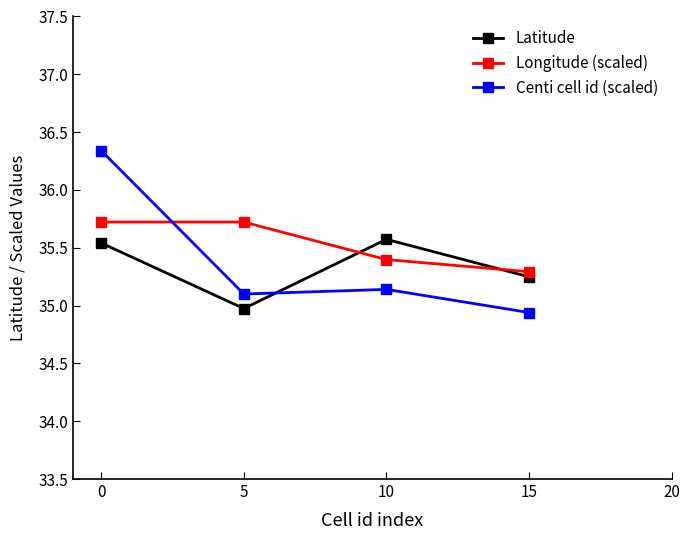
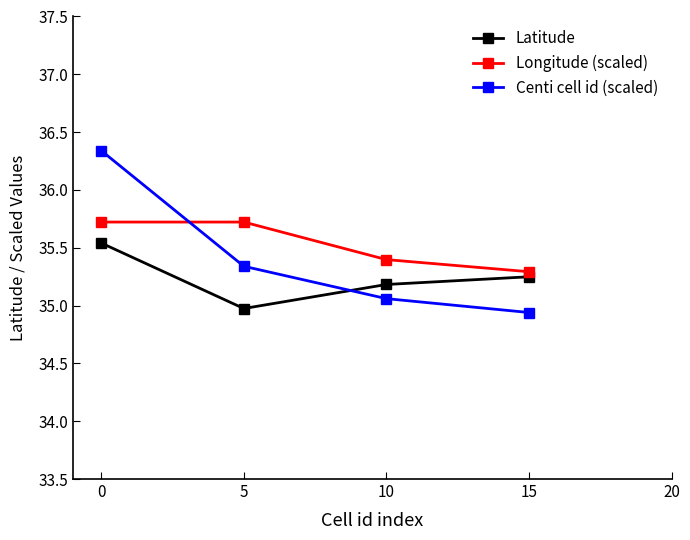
Centi cell id (scaled), 5: 35.10 -> 35.34
Latitude, 10: 35.57 -> 35.18
Centi cell id (scaled), 10: 35.14 -> 35.06
